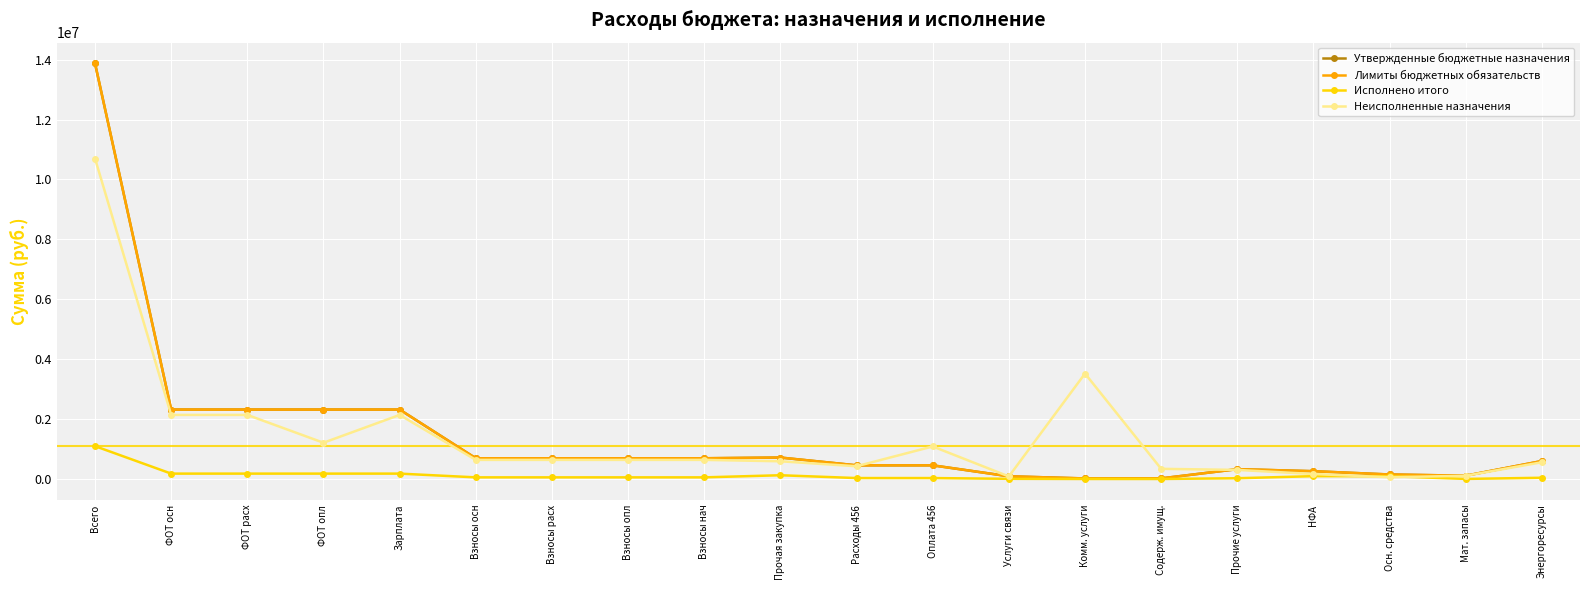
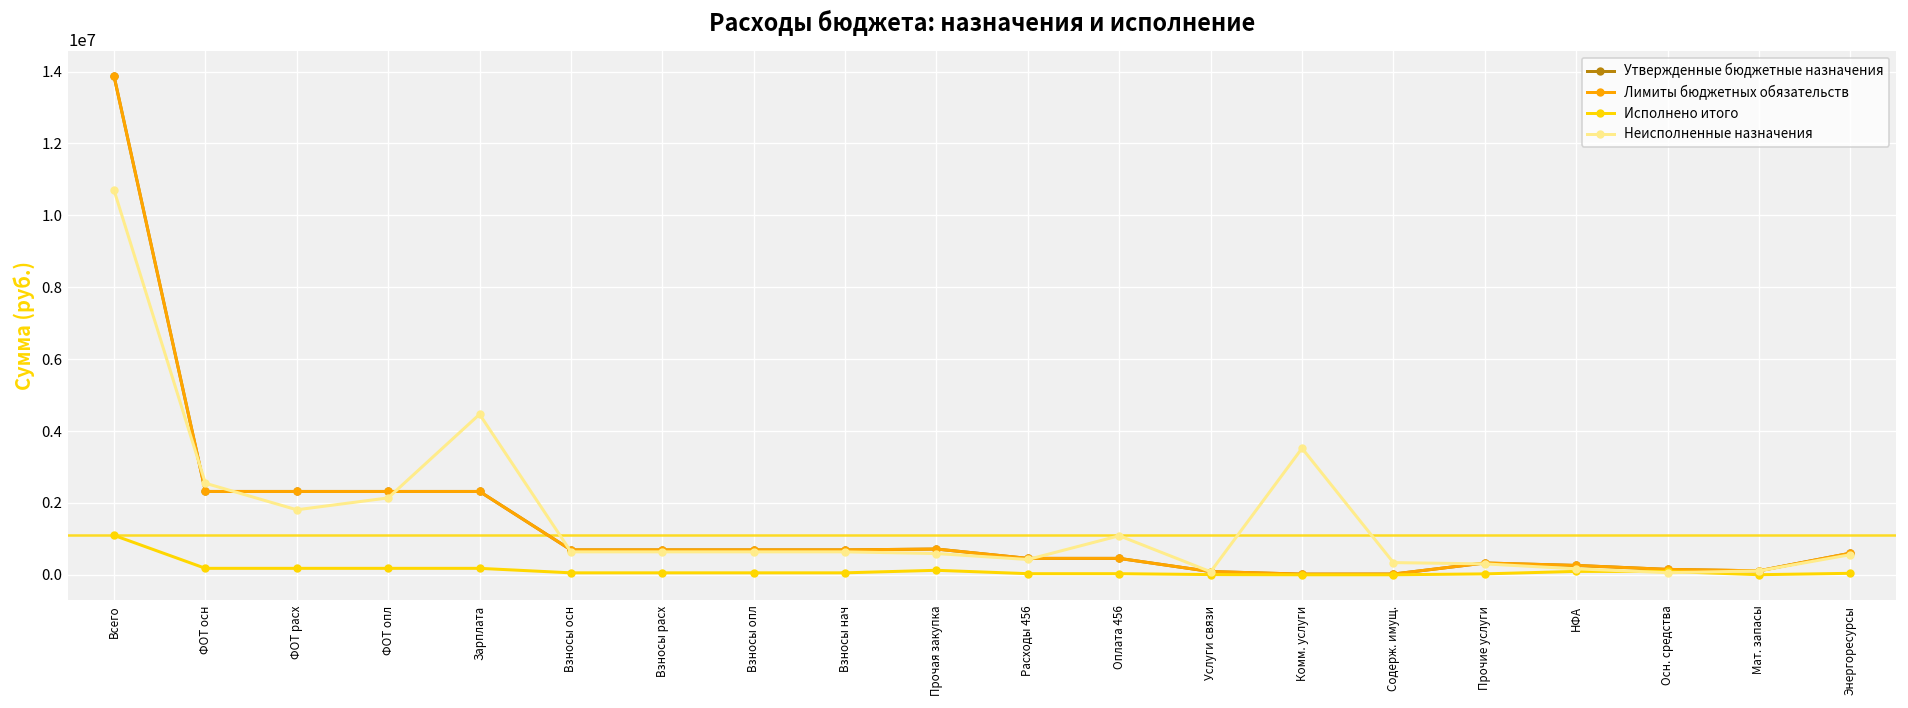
Неисполненные назначения, ФОТ осн: 2100000 -> 2500000
Неисполненные назначения, ФОТ расх: 2100000 -> 1800000
Неисполненные назначения, ФОТ опл: 1200000 -> 2100000
Неисполненные назначения, Зарплата: 2100000 -> 4500000
